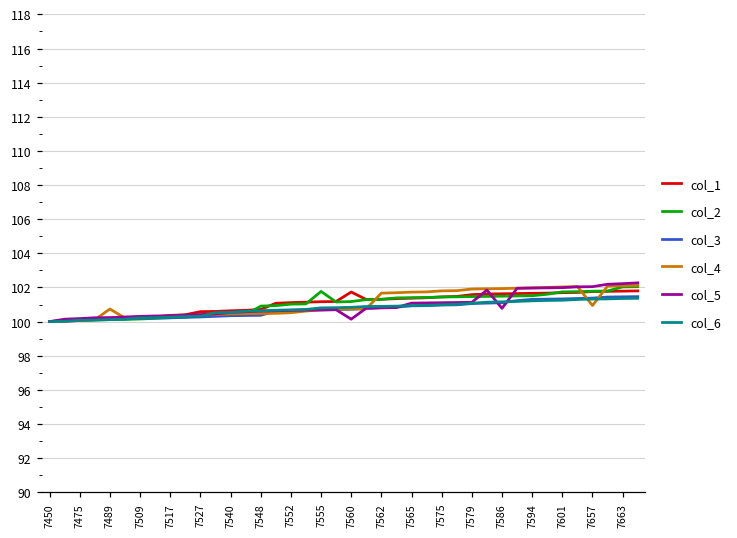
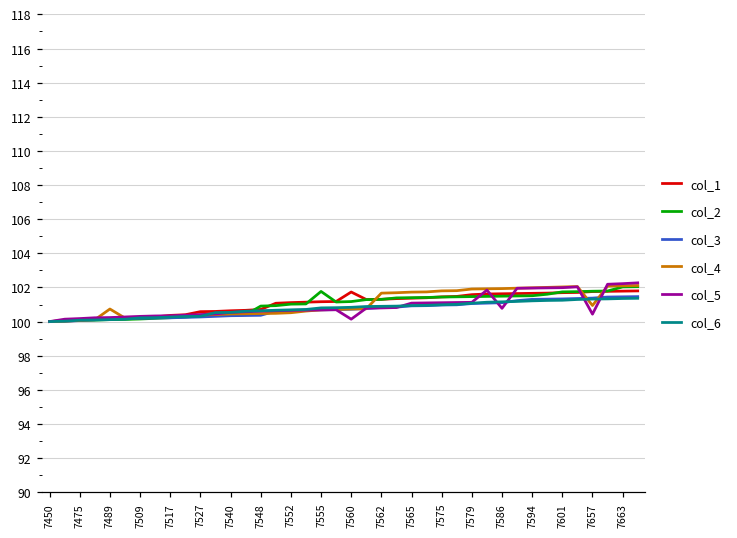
col_5, 7657: 102.0 -> 100.4
